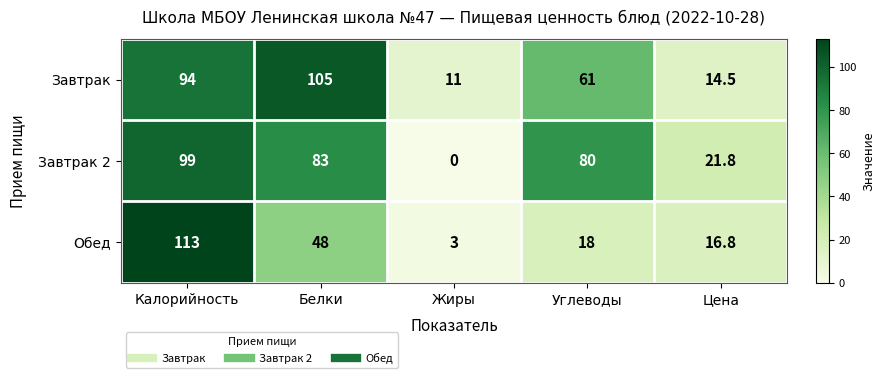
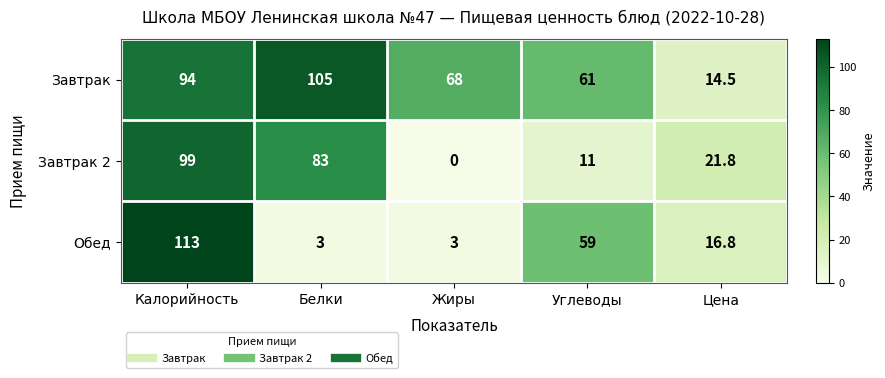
Завтрак, Жиры: 11 -> 68
Завтрак 2, Углеводы: 80 -> 11
Обед, Белки: 48 -> 3
Обед, Углеводы: 18 -> 59
